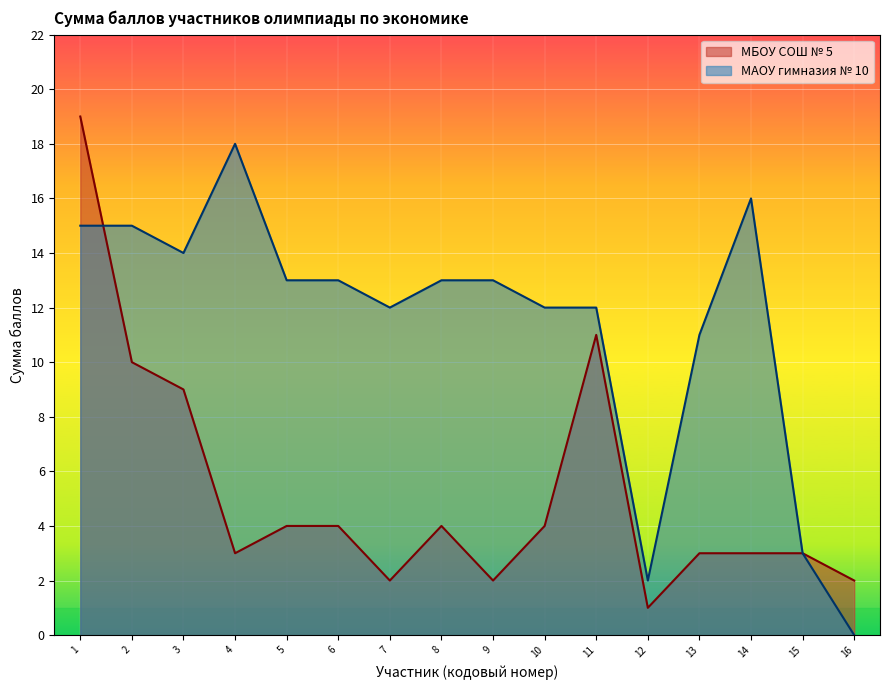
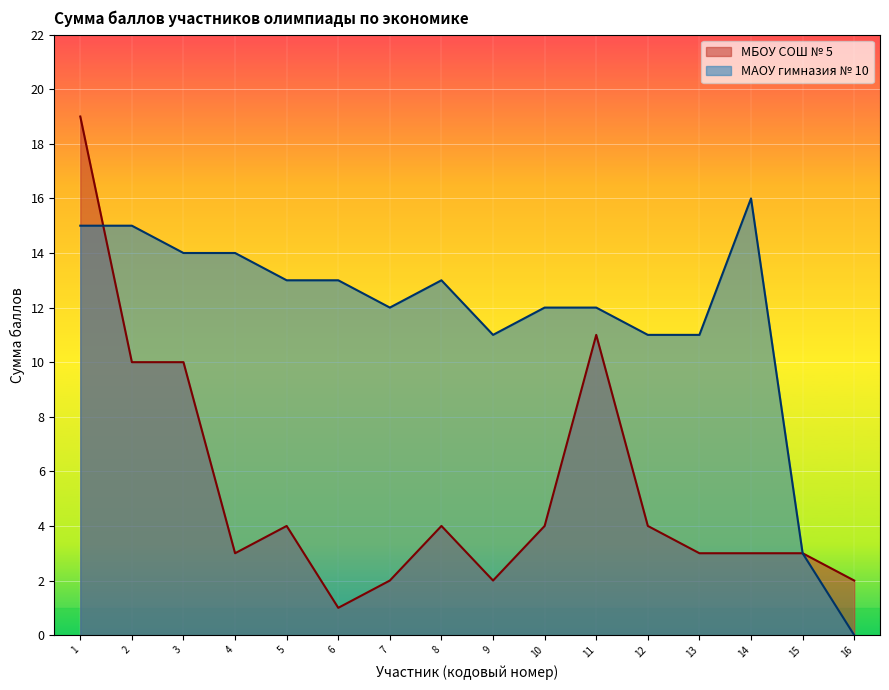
МБОУ СОШ № 5, 3: 9 -> 10
МАОУ гимназия № 10, 4: 18 -> 14
МБОУ СОШ № 5, 6: 4 -> 1
МАОУ гимназия № 10, 9: 13 -> 11
МБОУ СОШ № 5, 12: 1 -> 4
МАОУ гимназия № 10, 12: 2 -> 11
